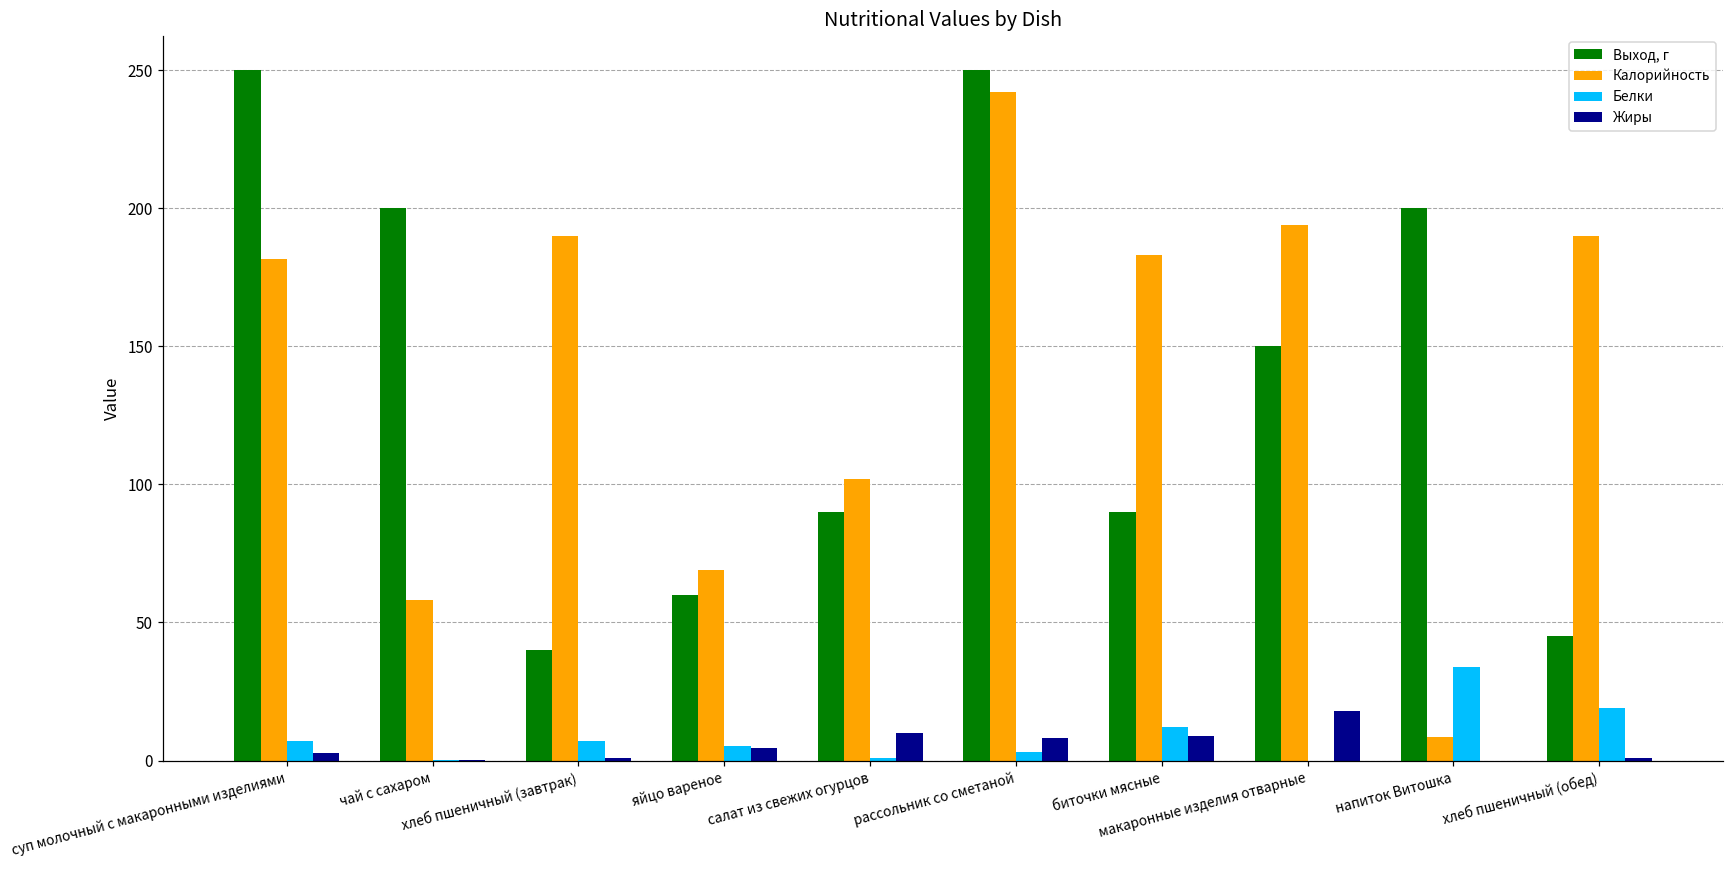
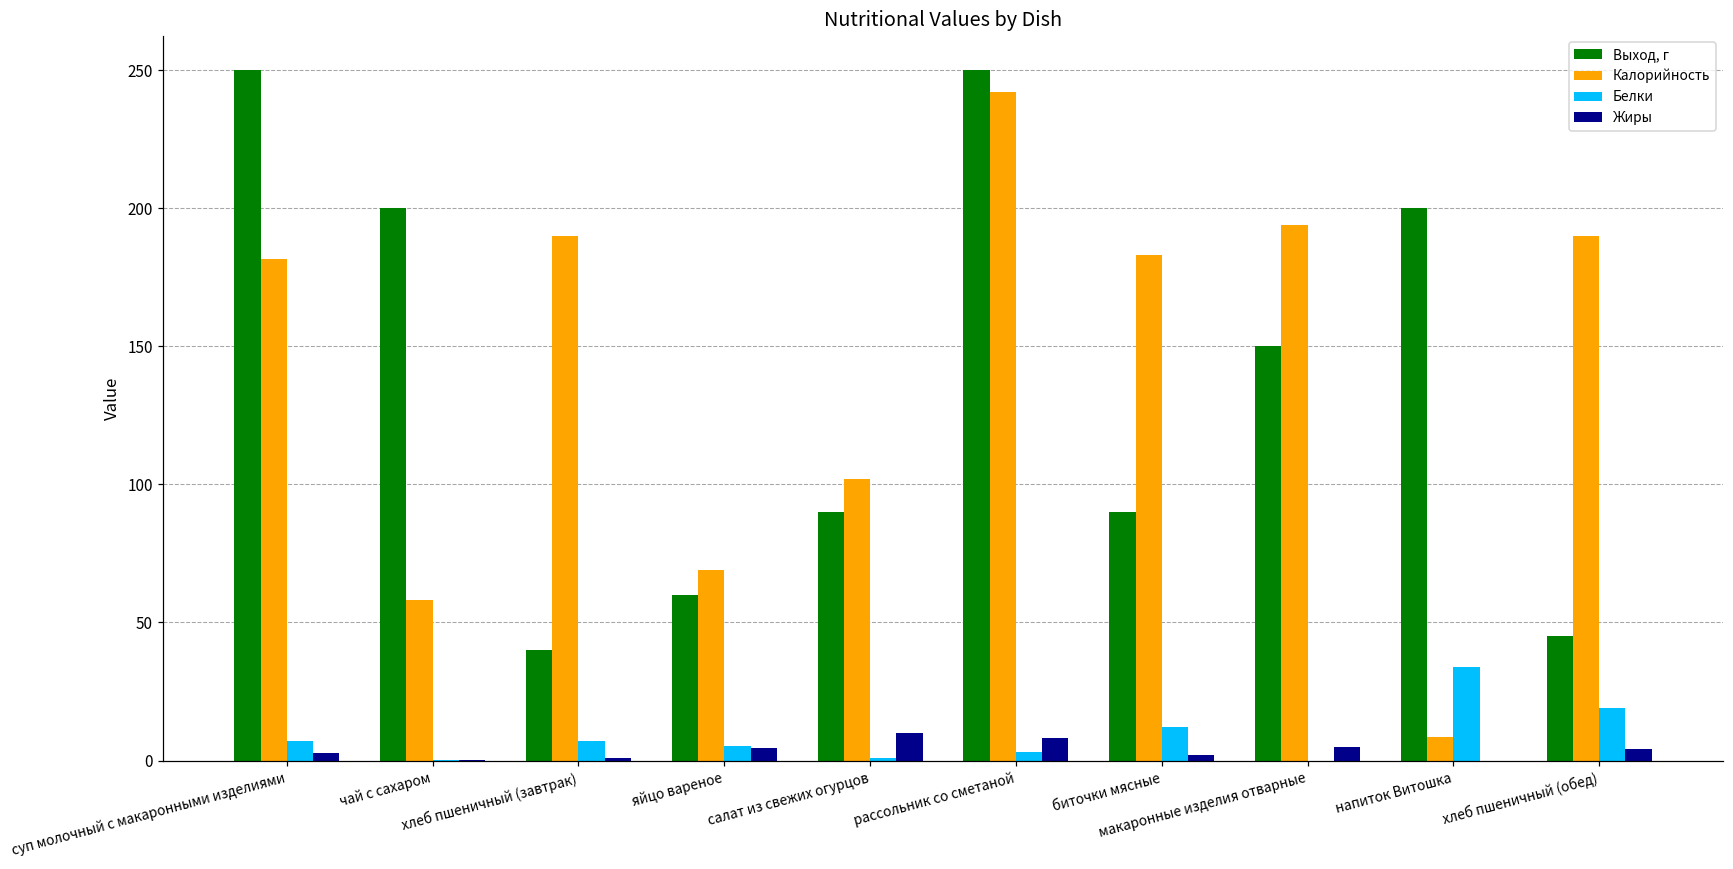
Жиры, биточки мясные: 9 -> 2
Жиры, макаронные изделия отварные: 18 -> 5
Жиры, хлеб пшеничный (обед): 1 -> 4
